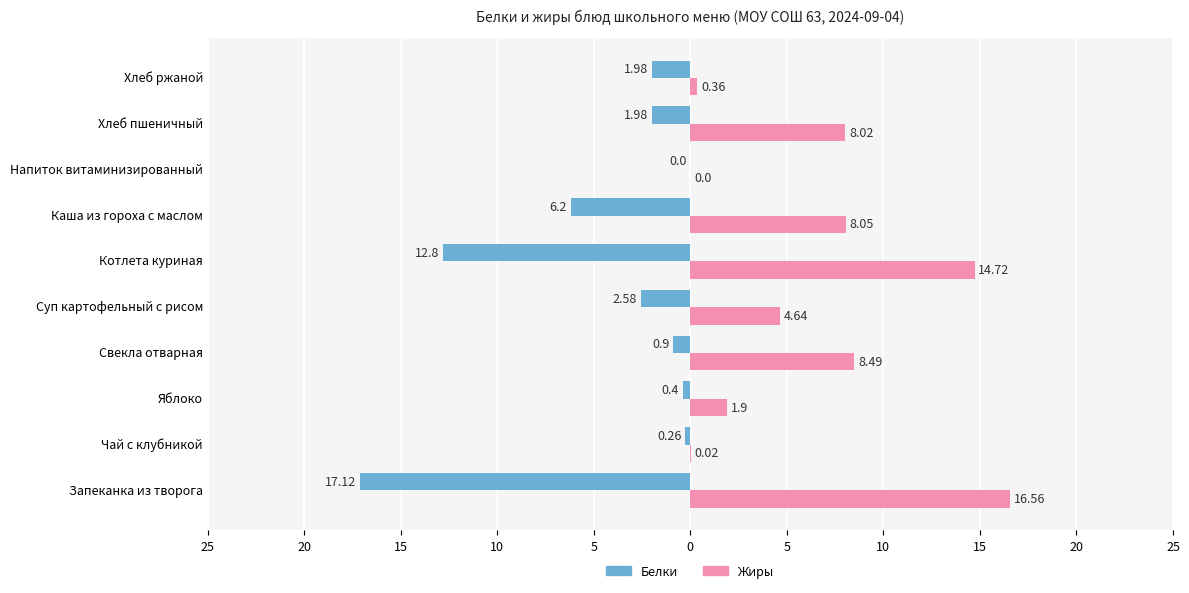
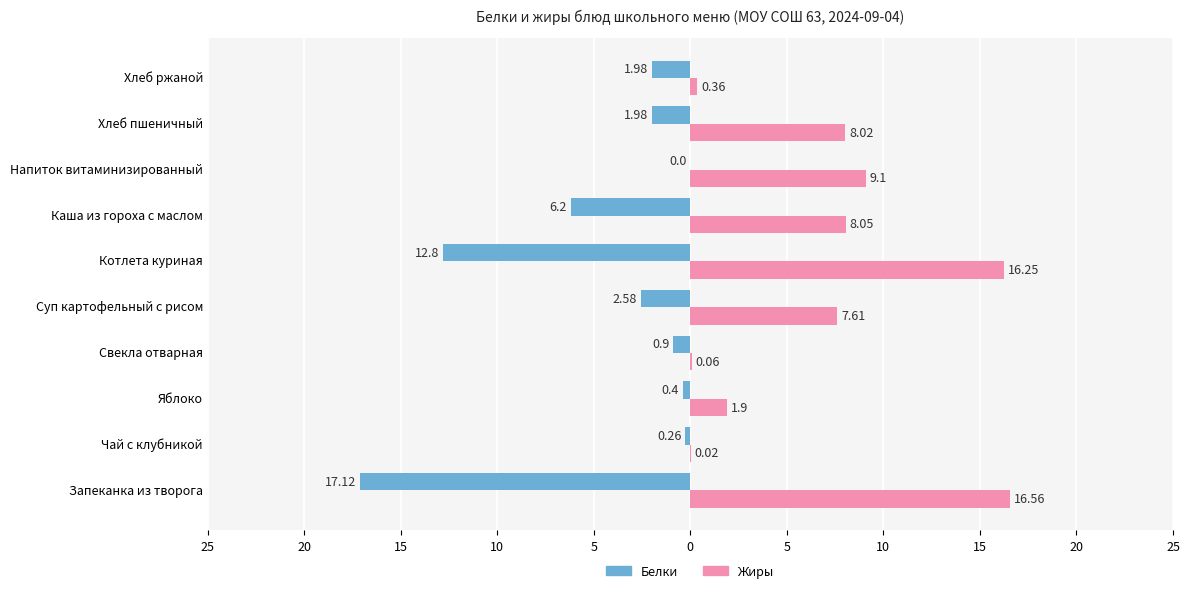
Жиры, Напиток витаминизированный: 0.0 -> 9.1
Жиры, Котлета куриная: 14.72 -> 16.25
Жиры, Суп картофельный с рисом: 4.64 -> 7.61
Жиры, Свекла отварная: 8.49 -> 0.06
